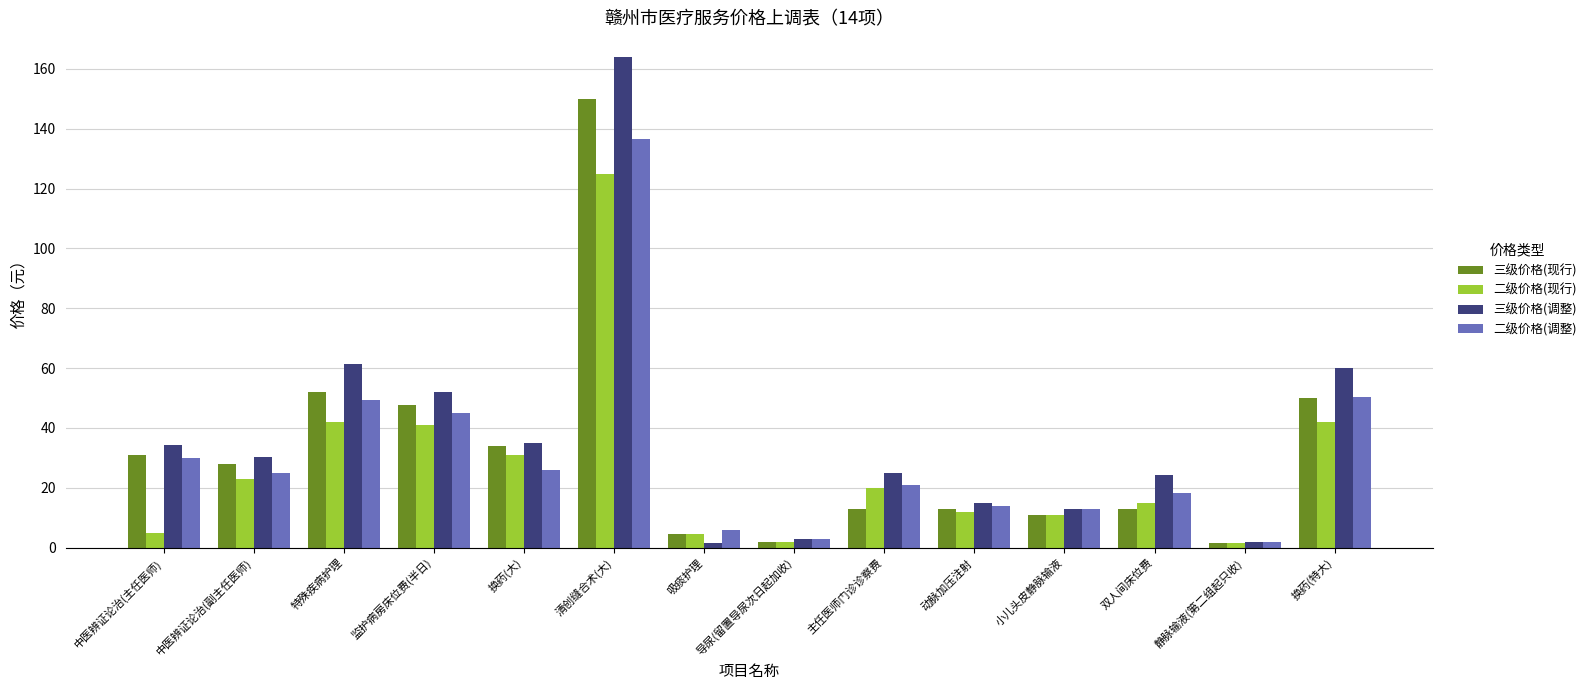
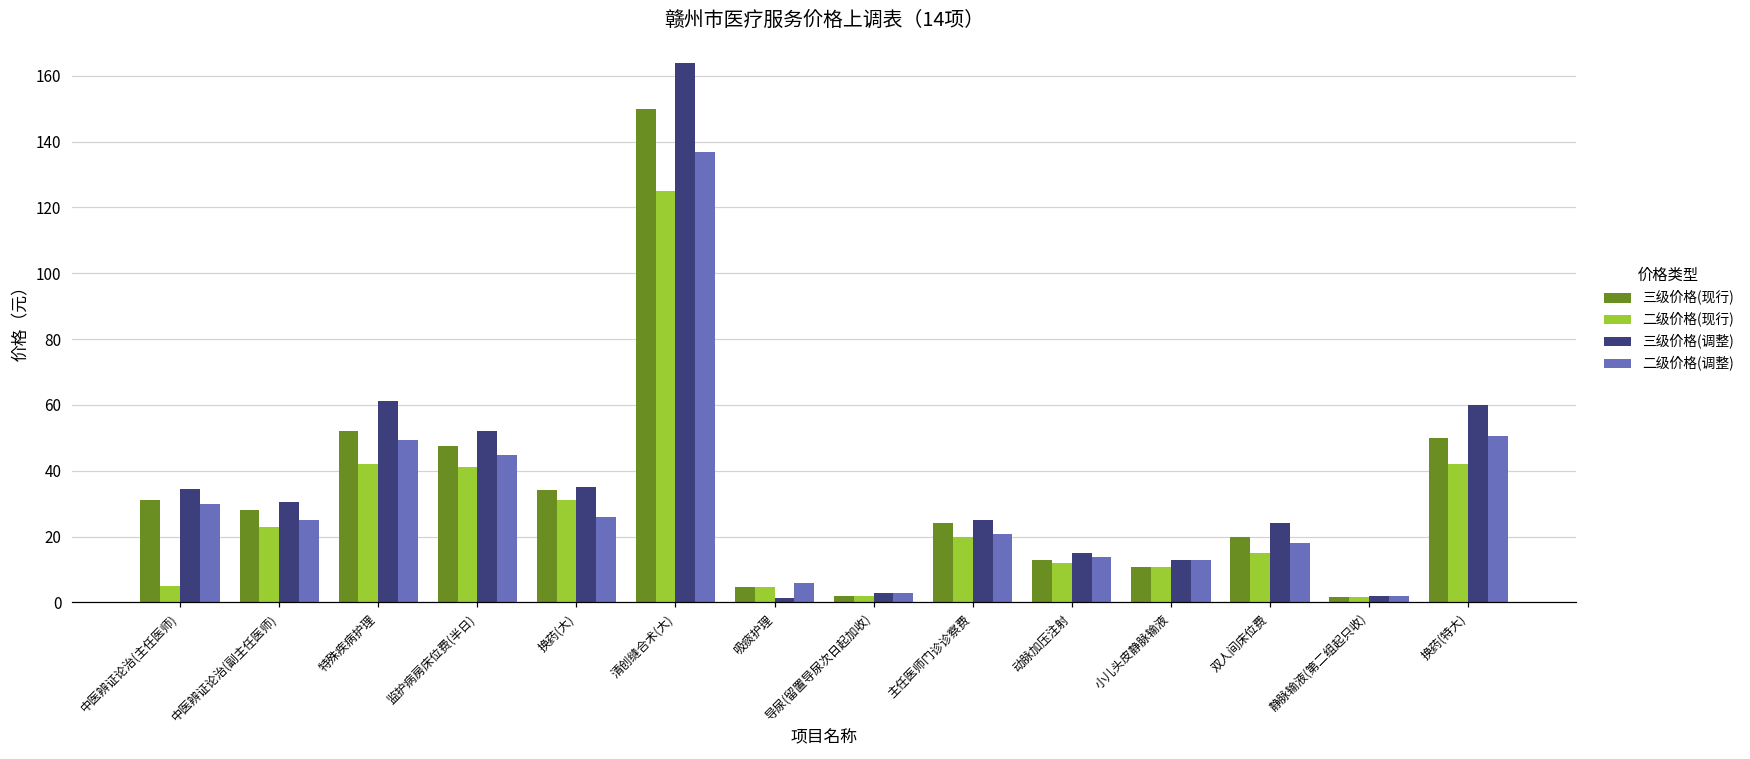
三级价格(现行), 主任医师门诊诊察费: 13 -> 24
三级价格(现行), 双人间床位费: 13 -> 20
